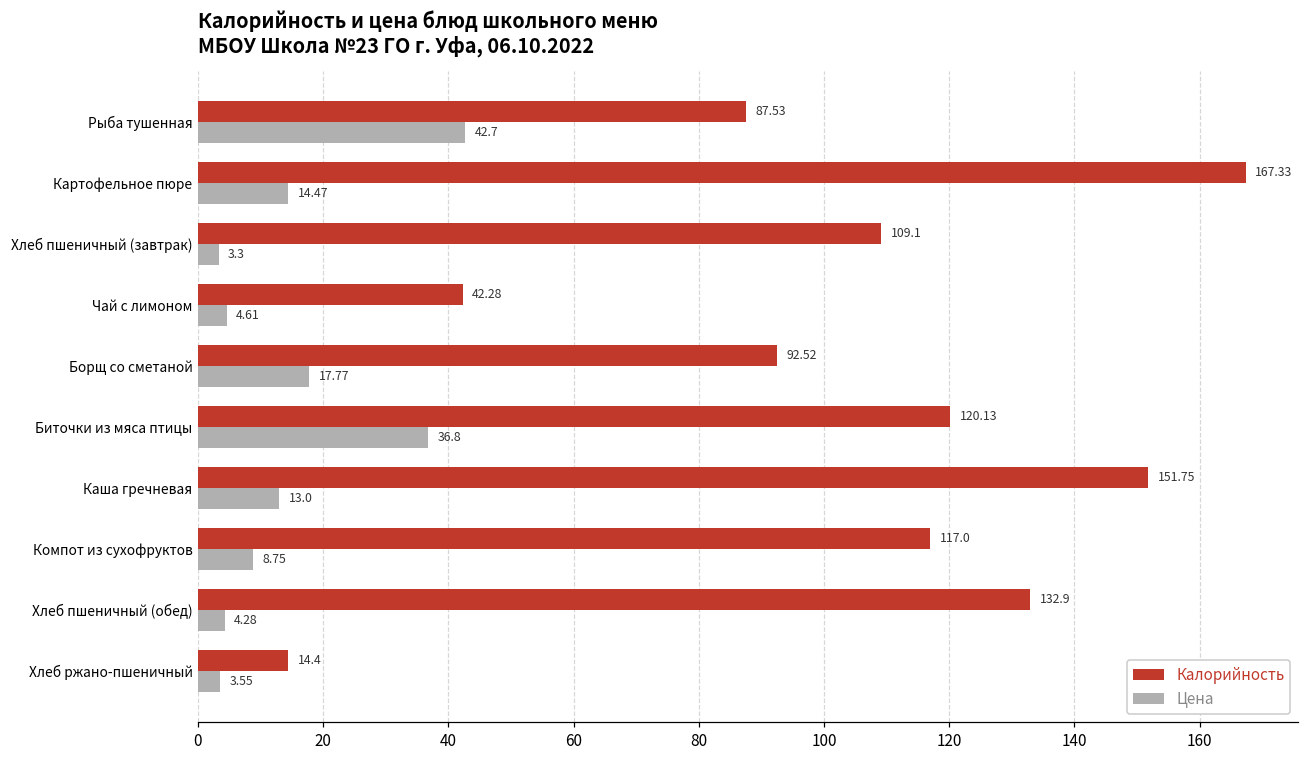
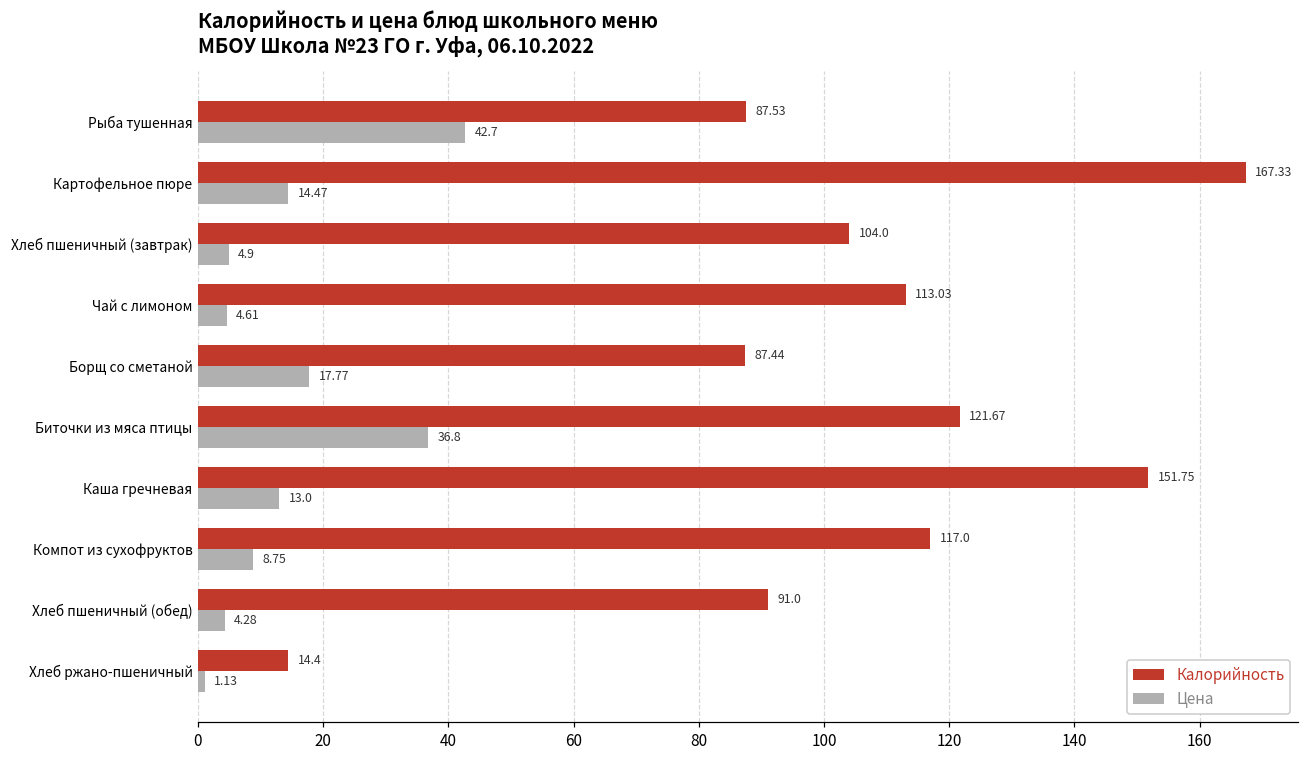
Калорийность, Хлеб пшеничный (завтрак): 109.1 -> 104.0
Цена, Хлеб пшеничный (завтрак): 3.3 -> 4.9
Калорийность, Чай с лимоном: 42.28 -> 113.03
Калорийность, Борщ со сметаной: 92.52 -> 87.44
Калорийность, Биточки из мяса птицы: 120.13 -> 121.67
Калорийность, Хлеб пшеничный (обед): 132.9 -> 91.0
Цена, Хлеб ржано-пшеничный: 3.55 -> 1.13
